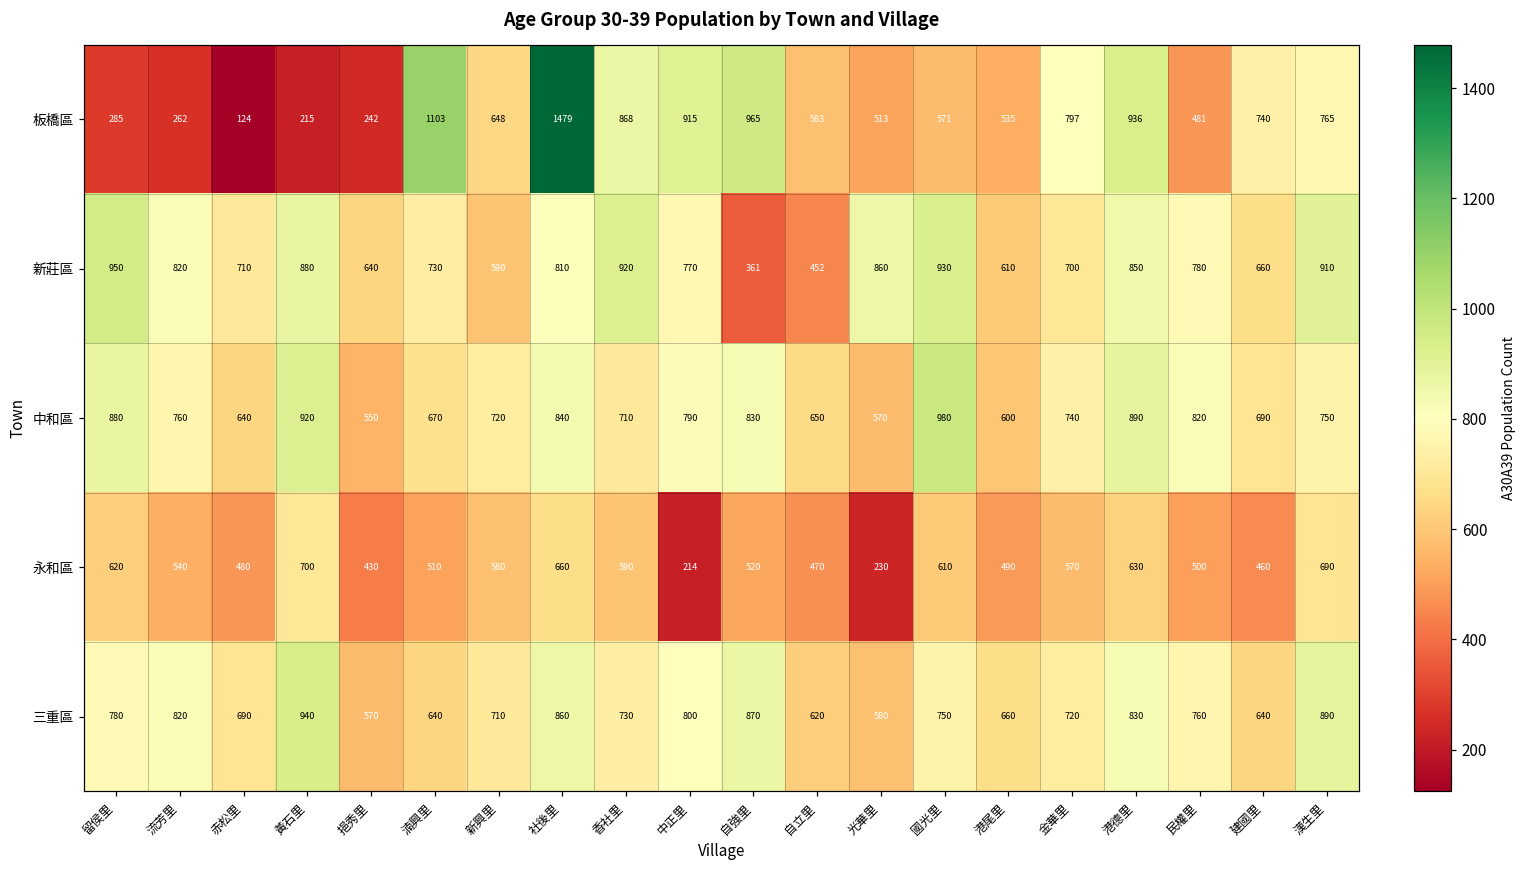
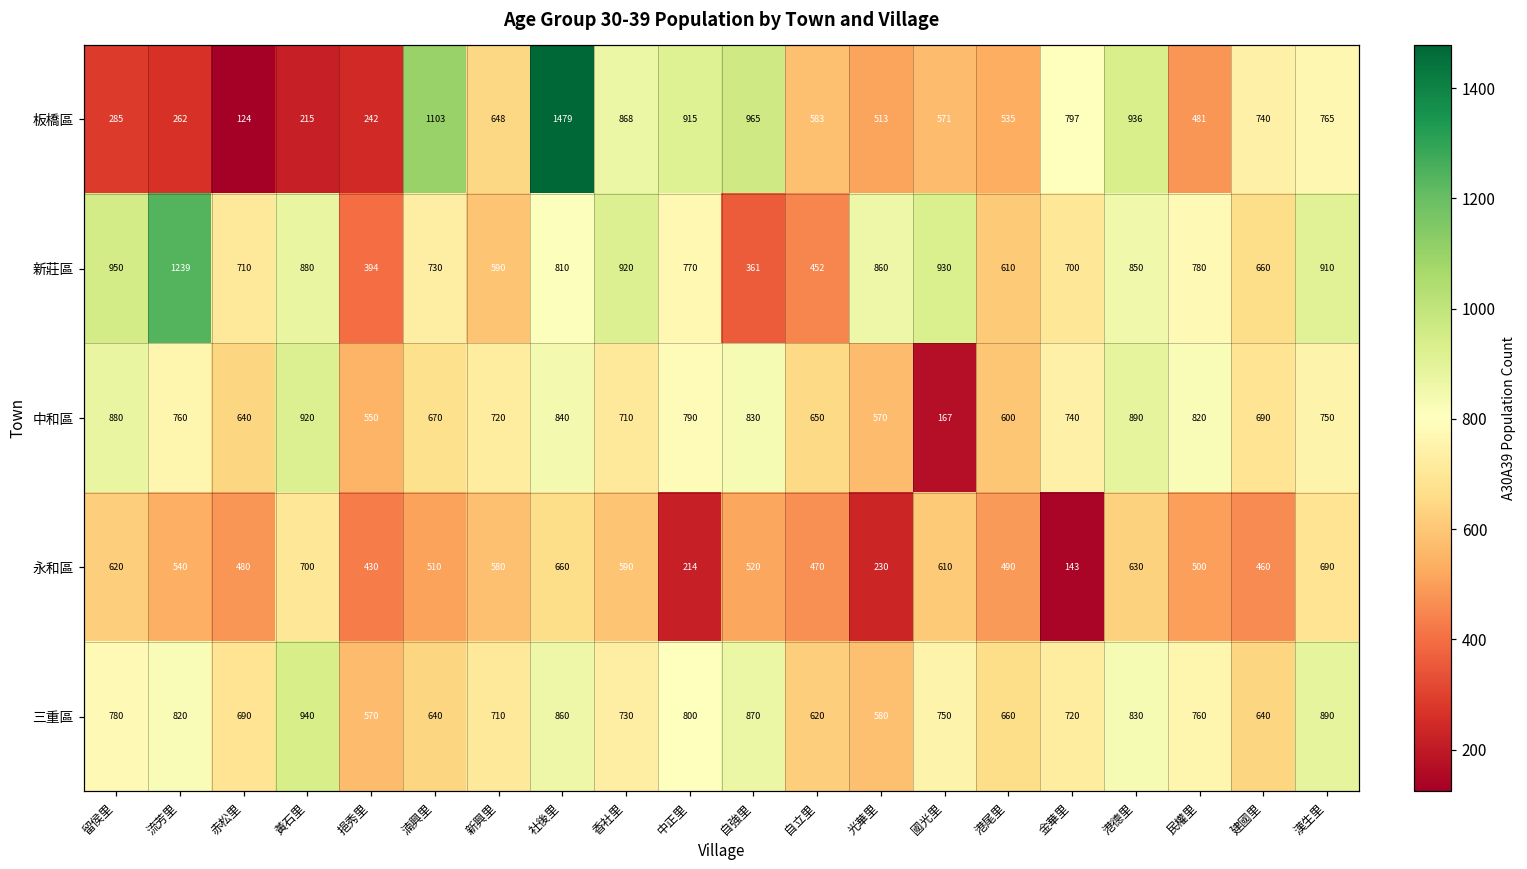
新莊區, 流芳里: 820 -> 1239
新莊區, 挹秀里: 640 -> 394
中和區, 國光里: 980 -> 167
永和區, 金華里: 570 -> 143
